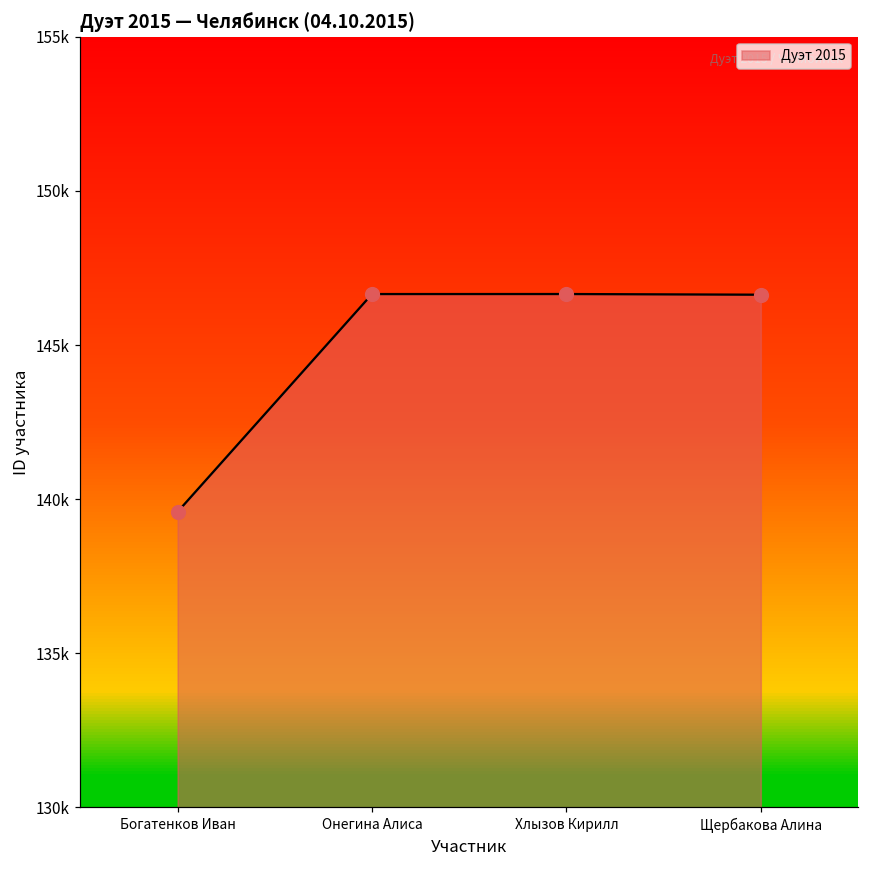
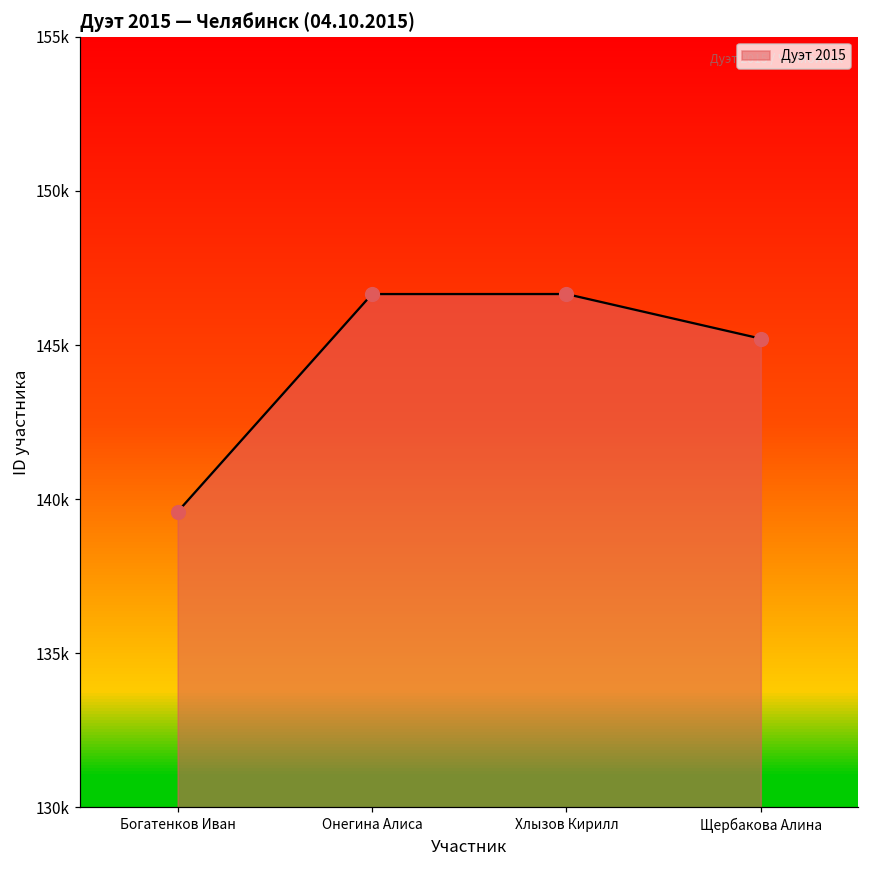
Щербакова Алина: 146600 -> 145200
